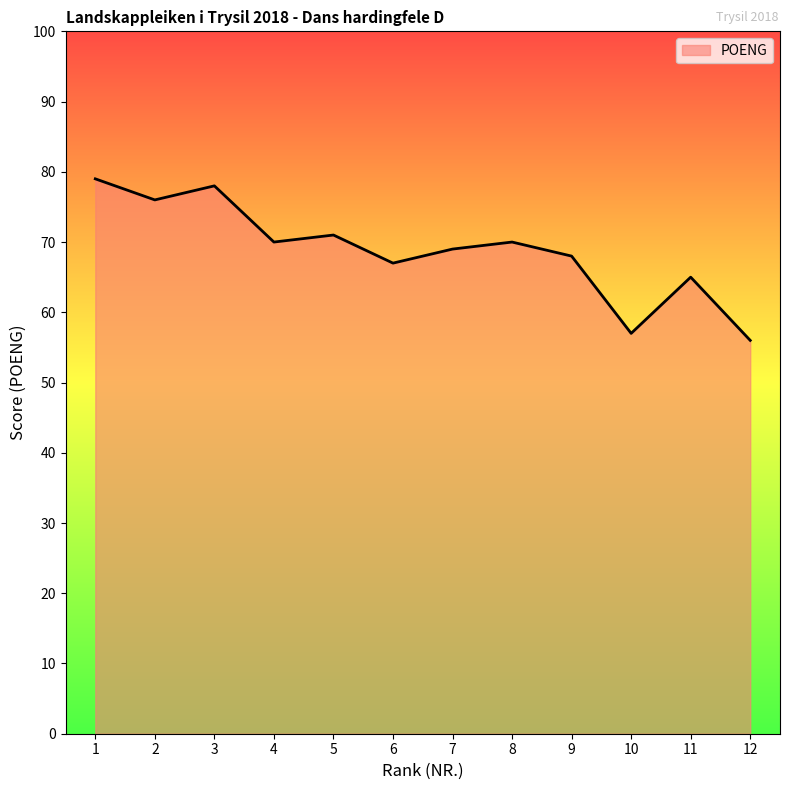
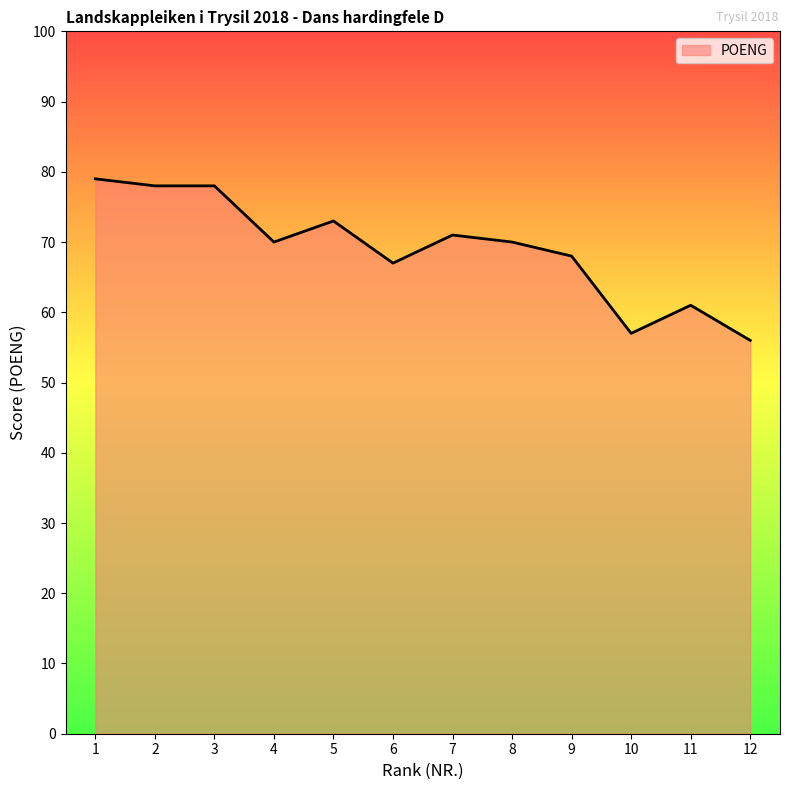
2: 76 -> 78
5: 71 -> 73
7: 69 -> 71
11: 65 -> 61
